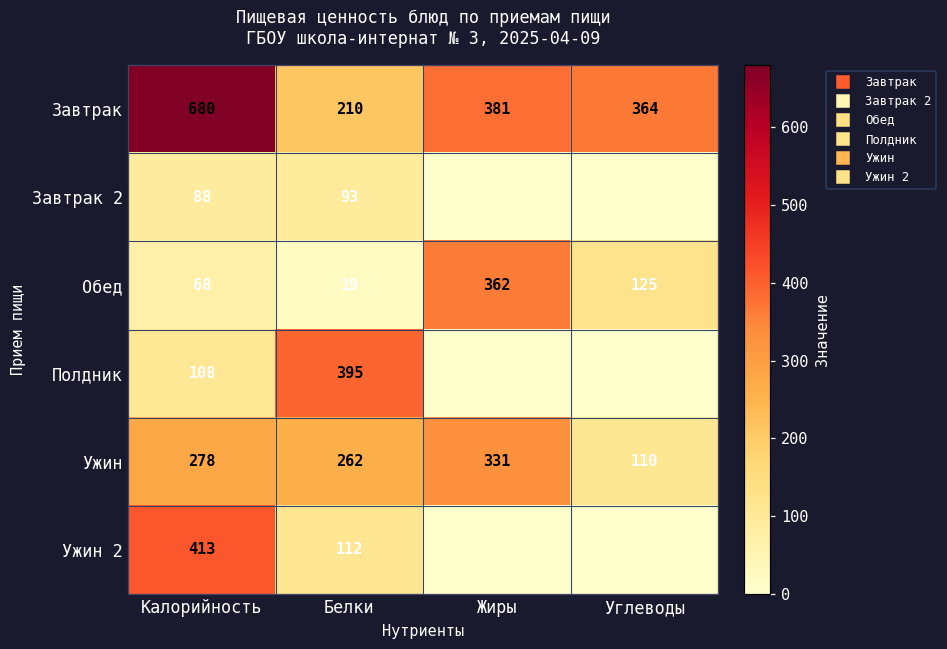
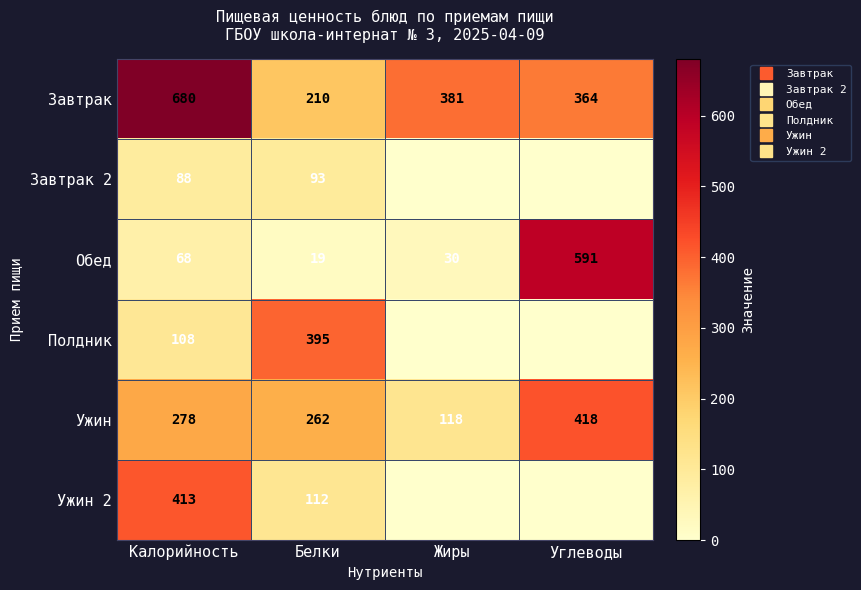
Обед, Жиры: 362 -> 30
Обед, Углеводы: 125 -> 591
Ужин, Жиры: 331 -> 118
Ужин, Углеводы: 110 -> 418
